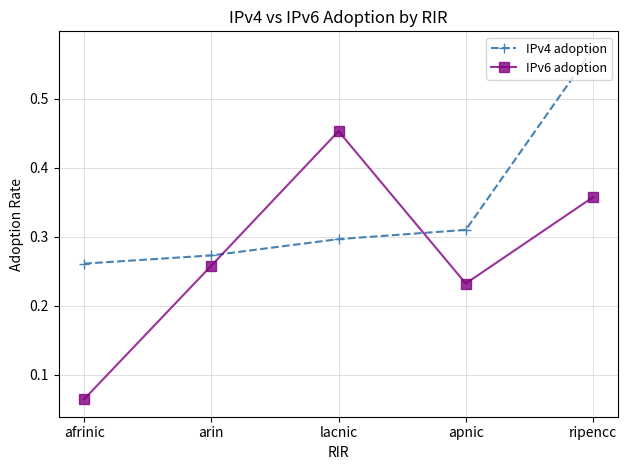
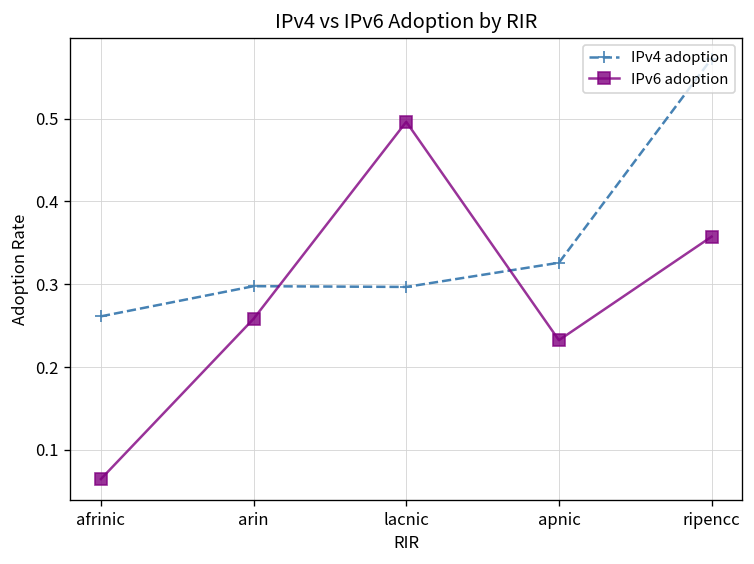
IPv4 adoption, arin: 0.27 -> 0.30
IPv6 adoption, lacnic: 0.45 -> 0.50
IPv4 adoption, apnic: 0.31 -> 0.33
